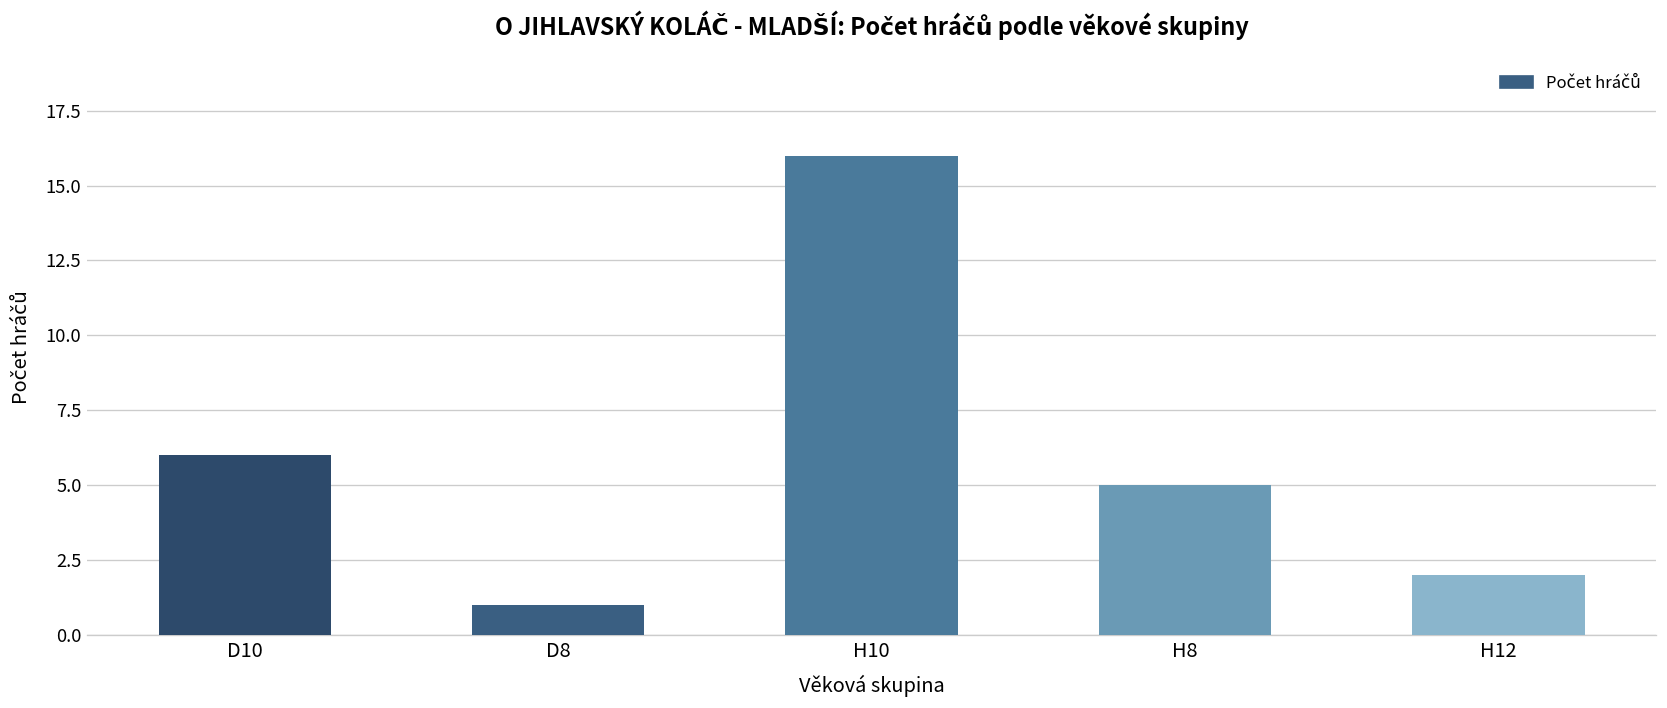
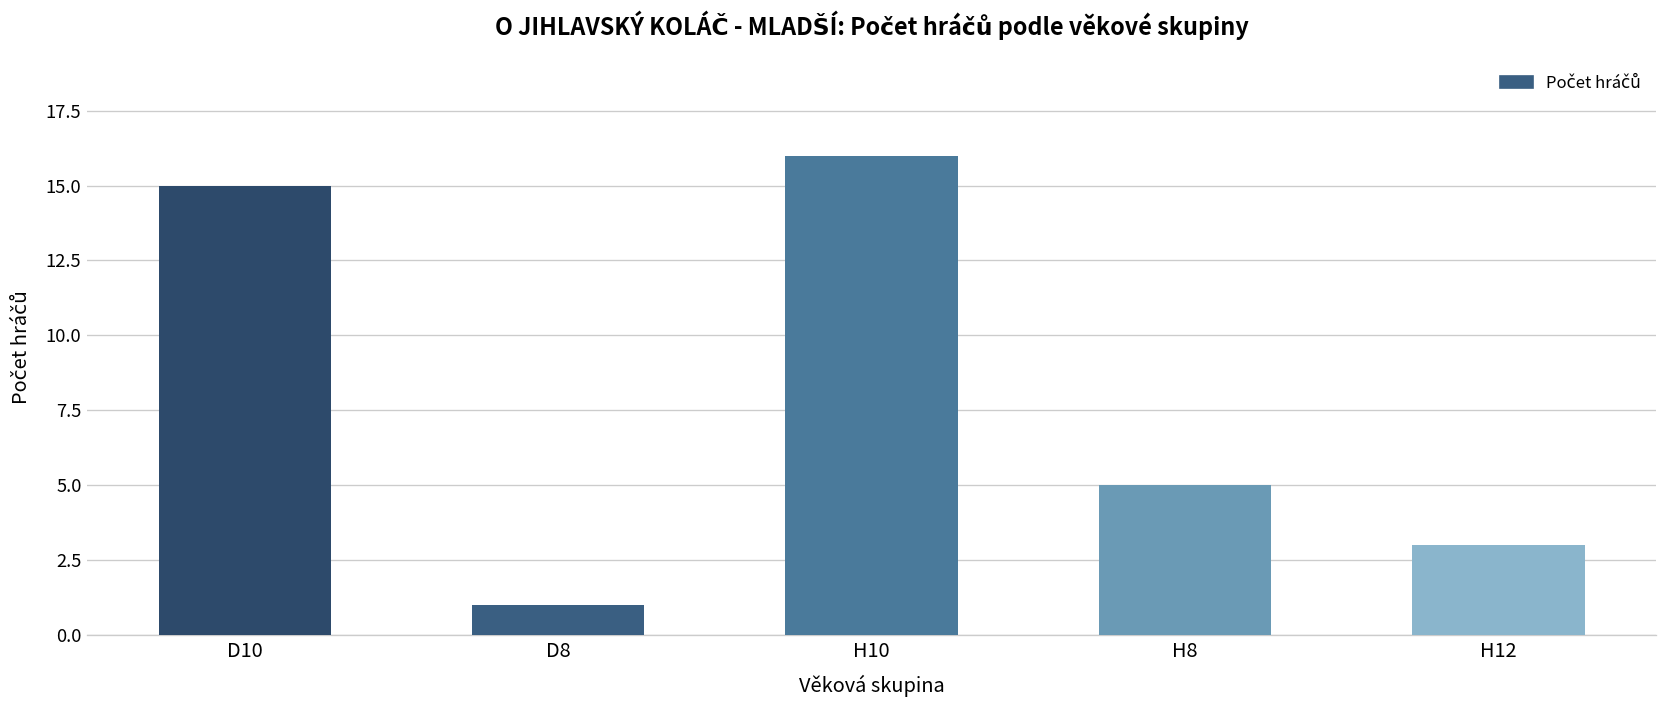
D10: 6 -> 15
H12: 2 -> 3
